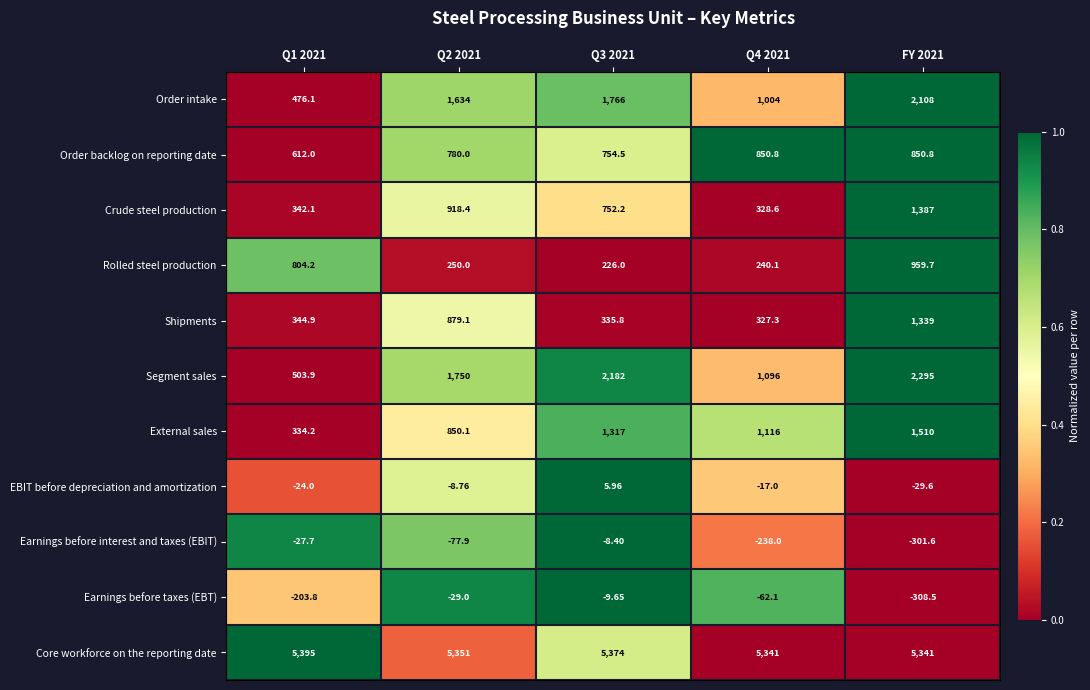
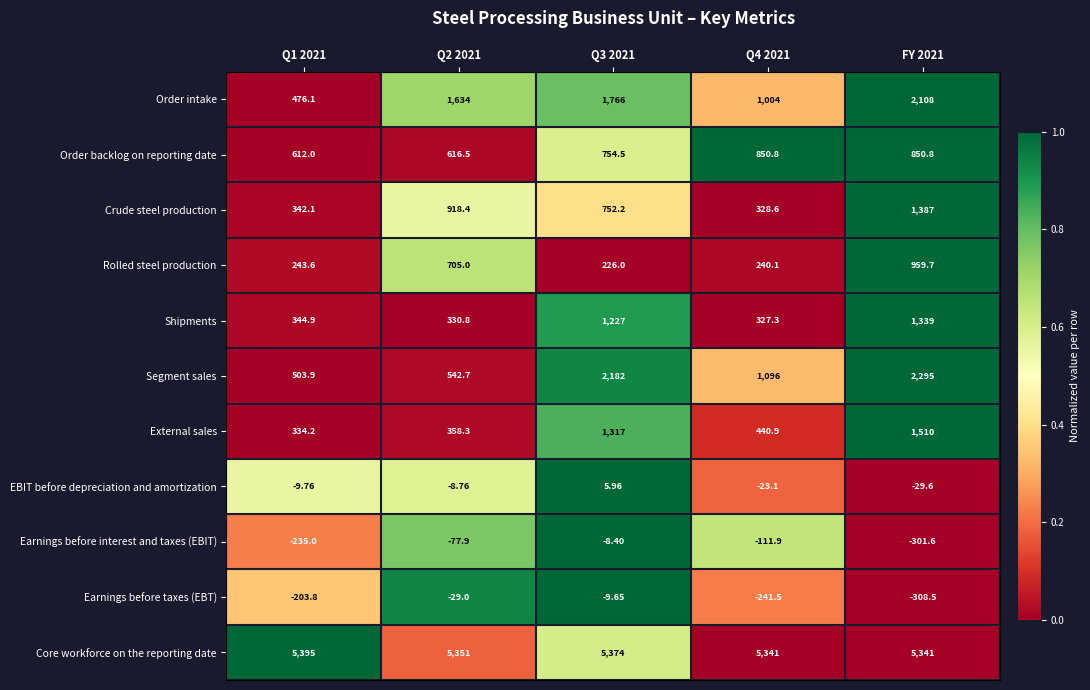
Order backlog on reporting date, Q2 2021: 780.0 -> 616.5
Rolled steel production, Q1 2021: 804.2 -> 243.6
Rolled steel production, Q2 2021: 250.0 -> 705.0
Shipments, Q2 2021: 879.1 -> 330.8
Shipments, Q3 2021: 335.8 -> 1,227
Segment sales, Q2 2021: 1,750 -> 542.7
External sales, Q2 2021: 850.1 -> 358.3
External sales, Q4 2021: 1,116 -> 440.9
EBIT before depreciation and amortization, Q1 2021: -24.0 -> -9.76
EBIT before depreciation and amortization, Q4 2021: -17.0 -> -23.1
Earnings before interest and taxes (EBIT), Q1 2021: -27.7 -> -235.0
Earnings before interest and taxes (EBIT), Q4 2021: -238.0 -> -111.9
Earnings before taxes (EBT), Q4 2021: -62.1 -> -241.5
